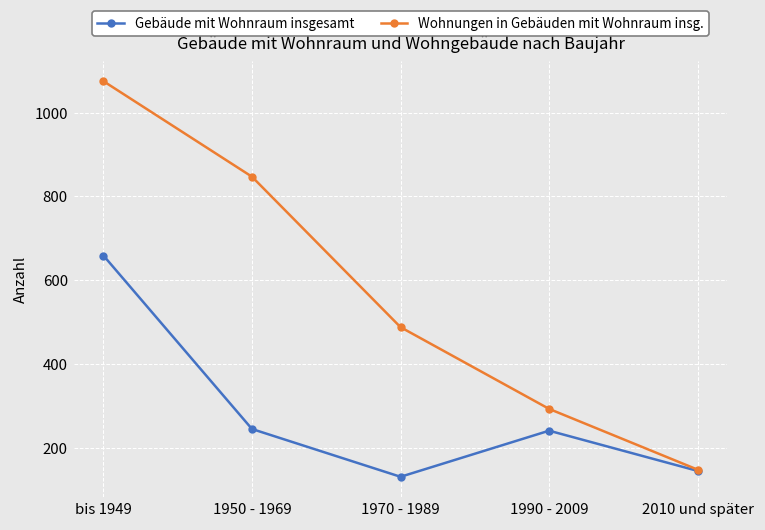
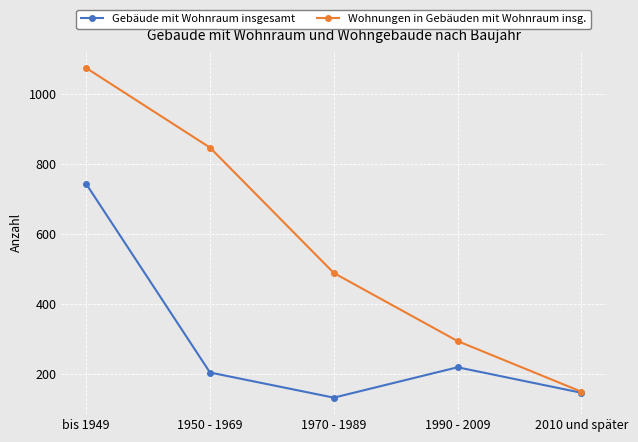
Gebäude mit Wohnraum insgesamt, bis 1949: 660 -> 740
Gebäude mit Wohnraum insgesamt, 1950 - 1969: 250 -> 200
Gebäude mit Wohnraum insgesamt, 1990 - 2009: 240 -> 220
